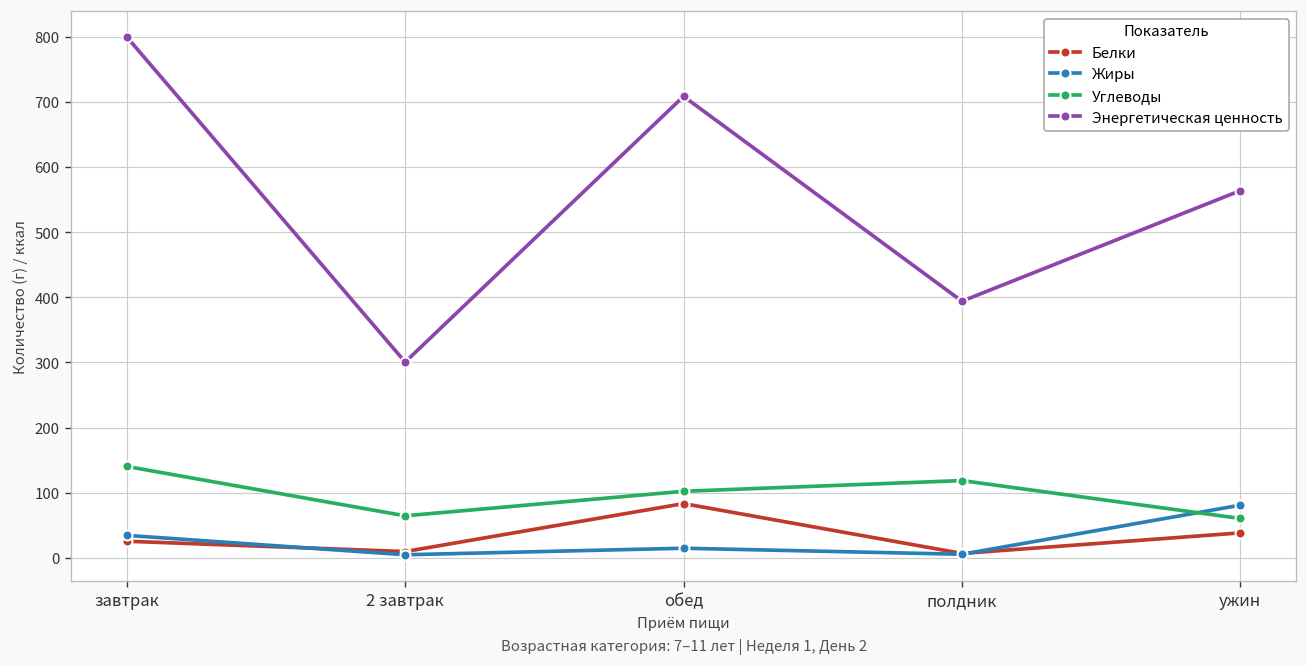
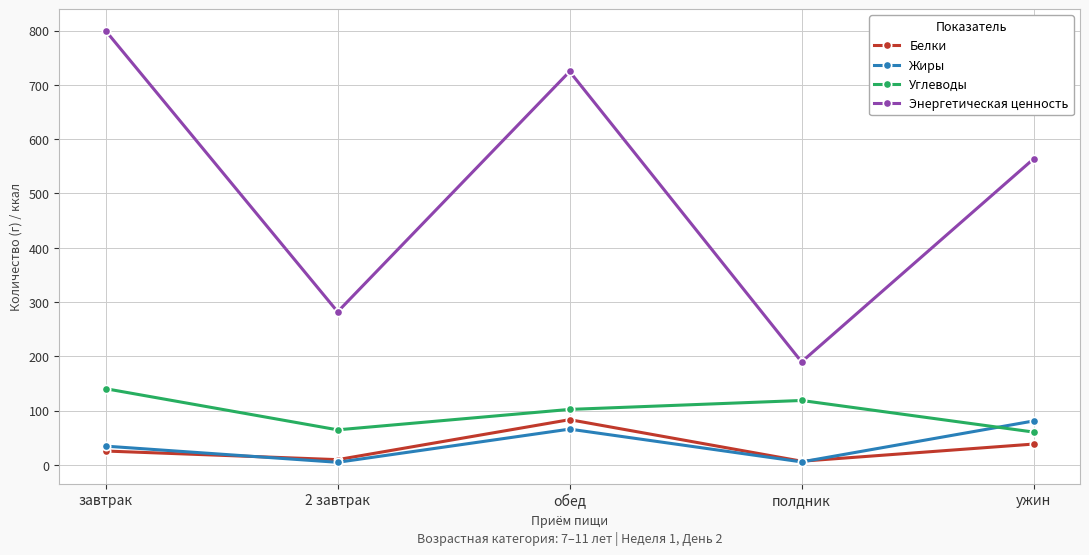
Энергетическая ценность, 2 завтрак: 300 -> 280
Жиры, обед: 10 -> 70
Энергетическая ценность, обед: 710 -> 720
Энергетическая ценность, полдник: 390 -> 190
